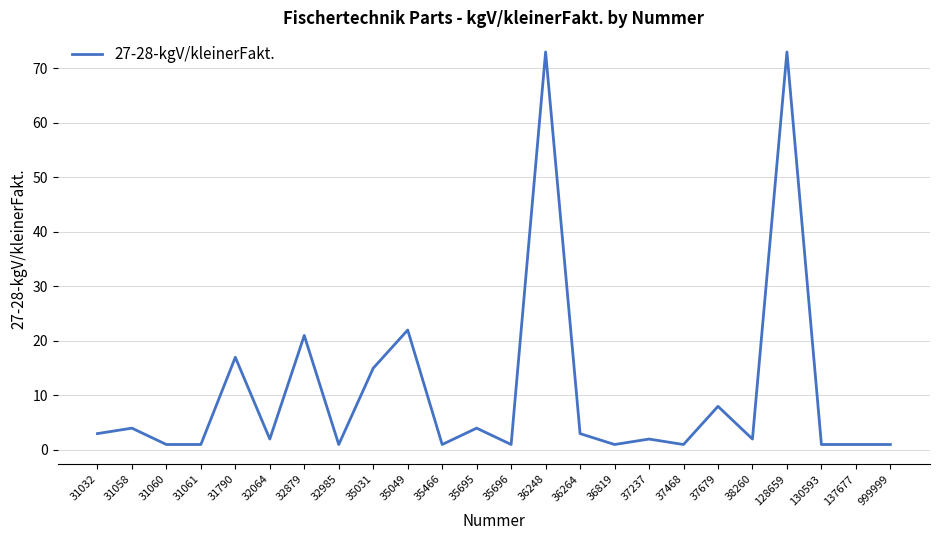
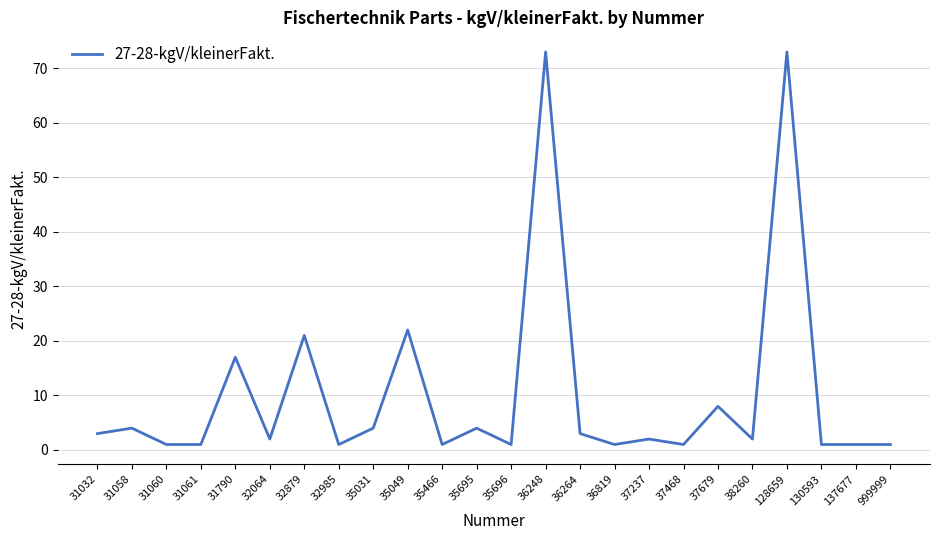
35031: 15 -> 4
